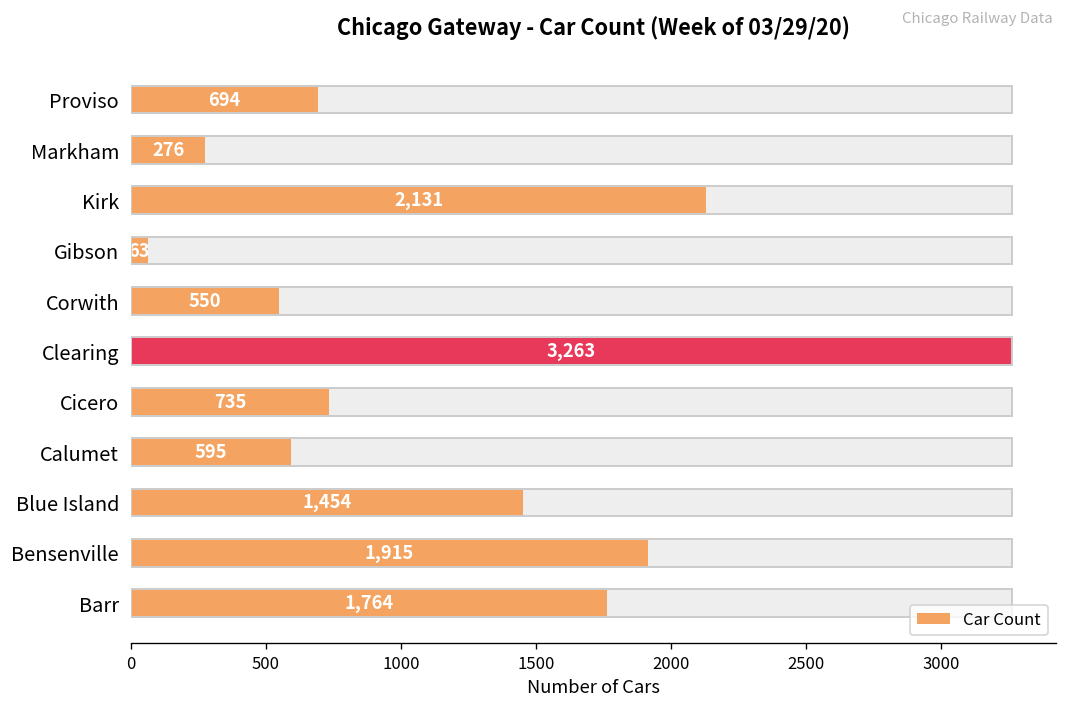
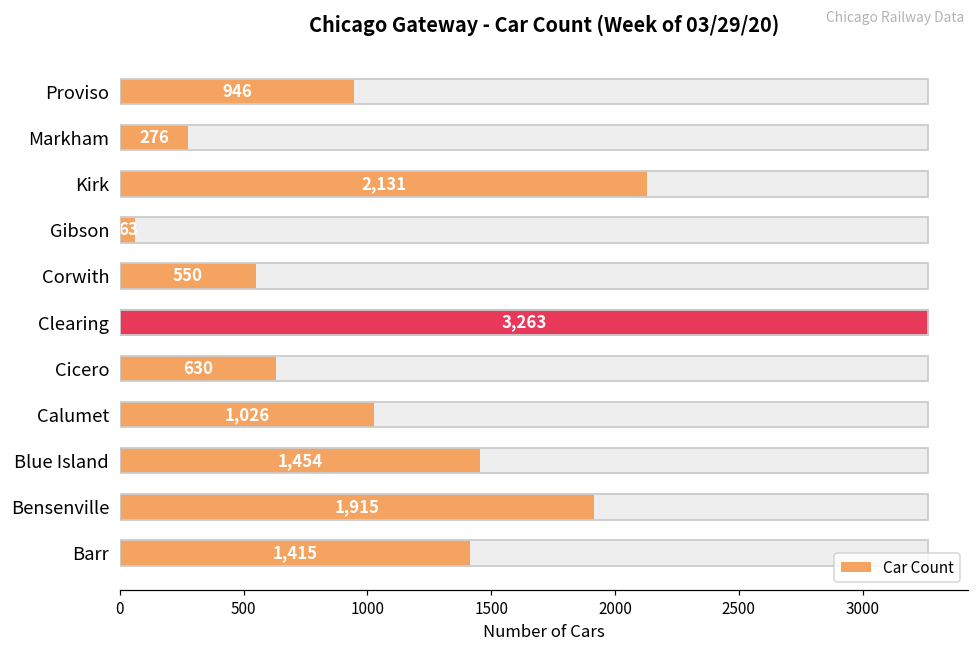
Car Count, Proviso: 694 -> 946
Car Count, Cicero: 735 -> 630
Car Count, Calumet: 595 -> 1,026
Car Count, Barr: 1,764 -> 1,415
